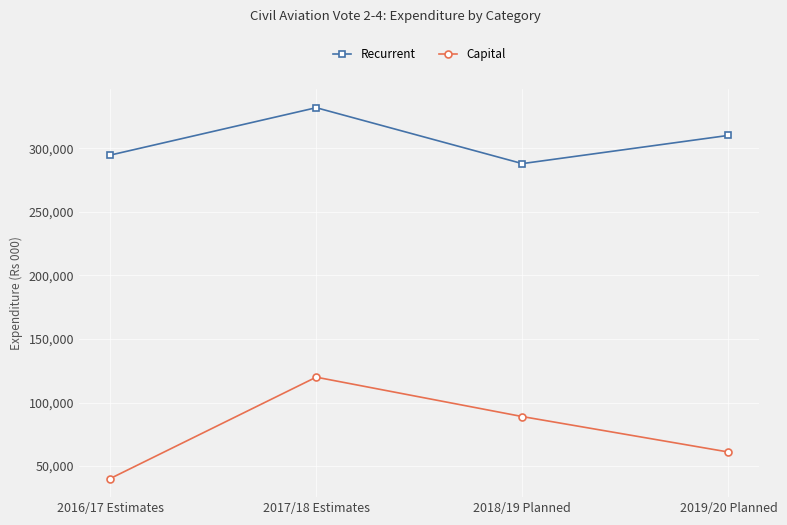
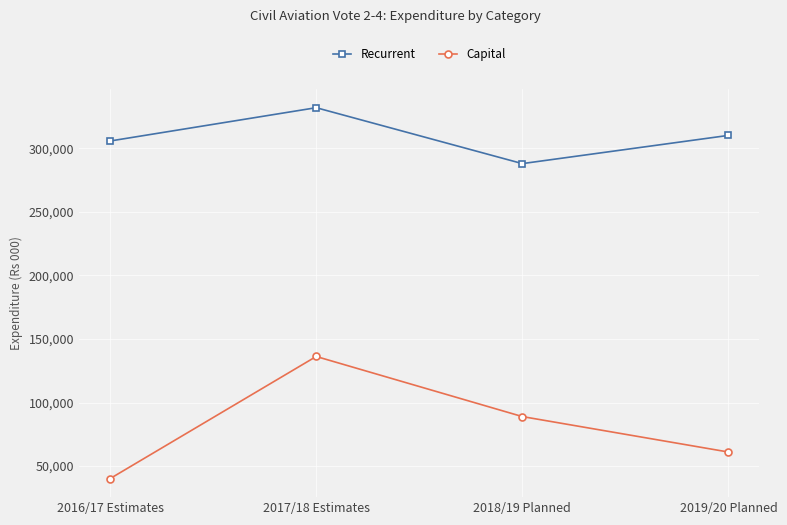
Recurrent, 2016/17 Estimates: 295,000 -> 306,000
Capital, 2017/18 Estimates: 120,000 -> 136,000
